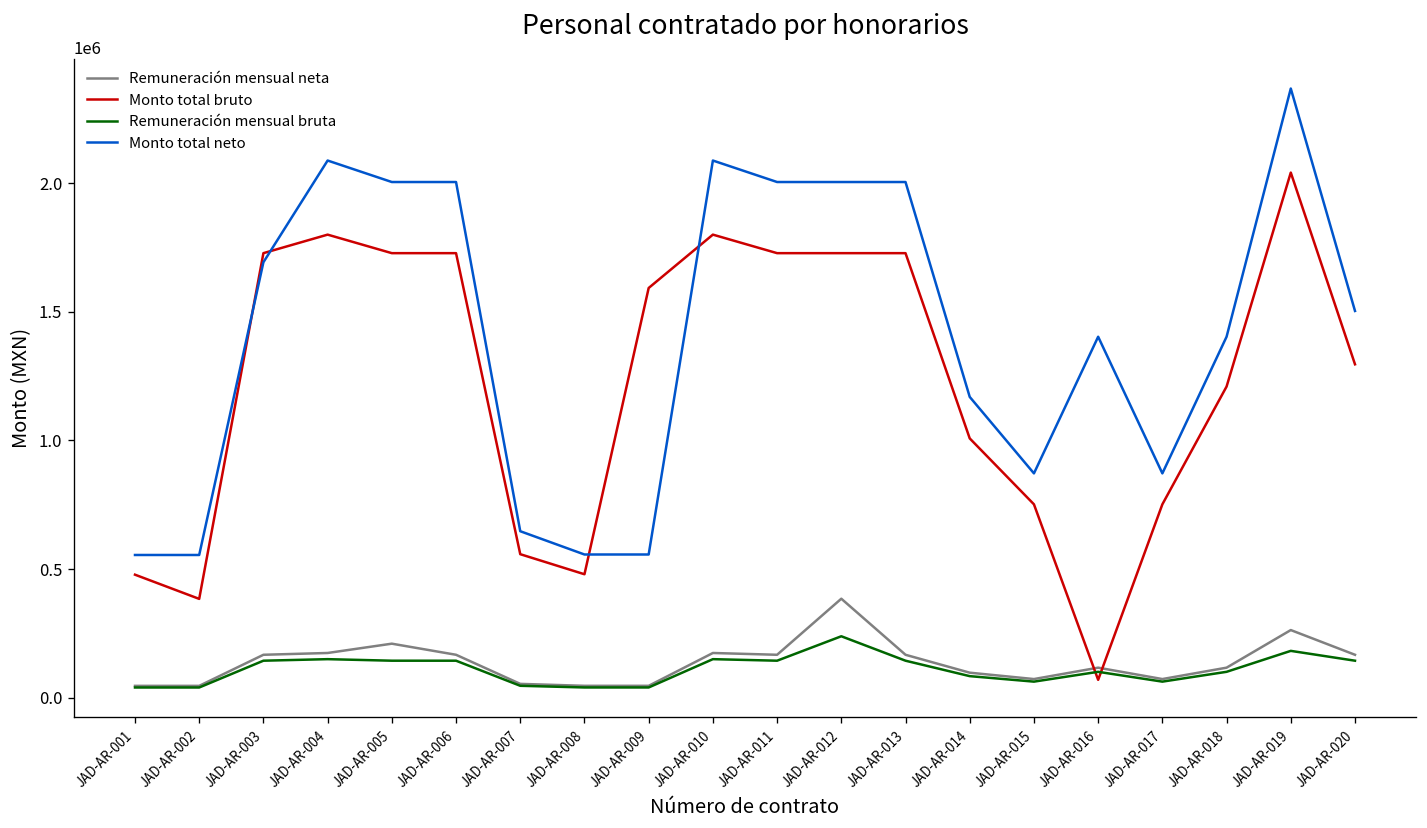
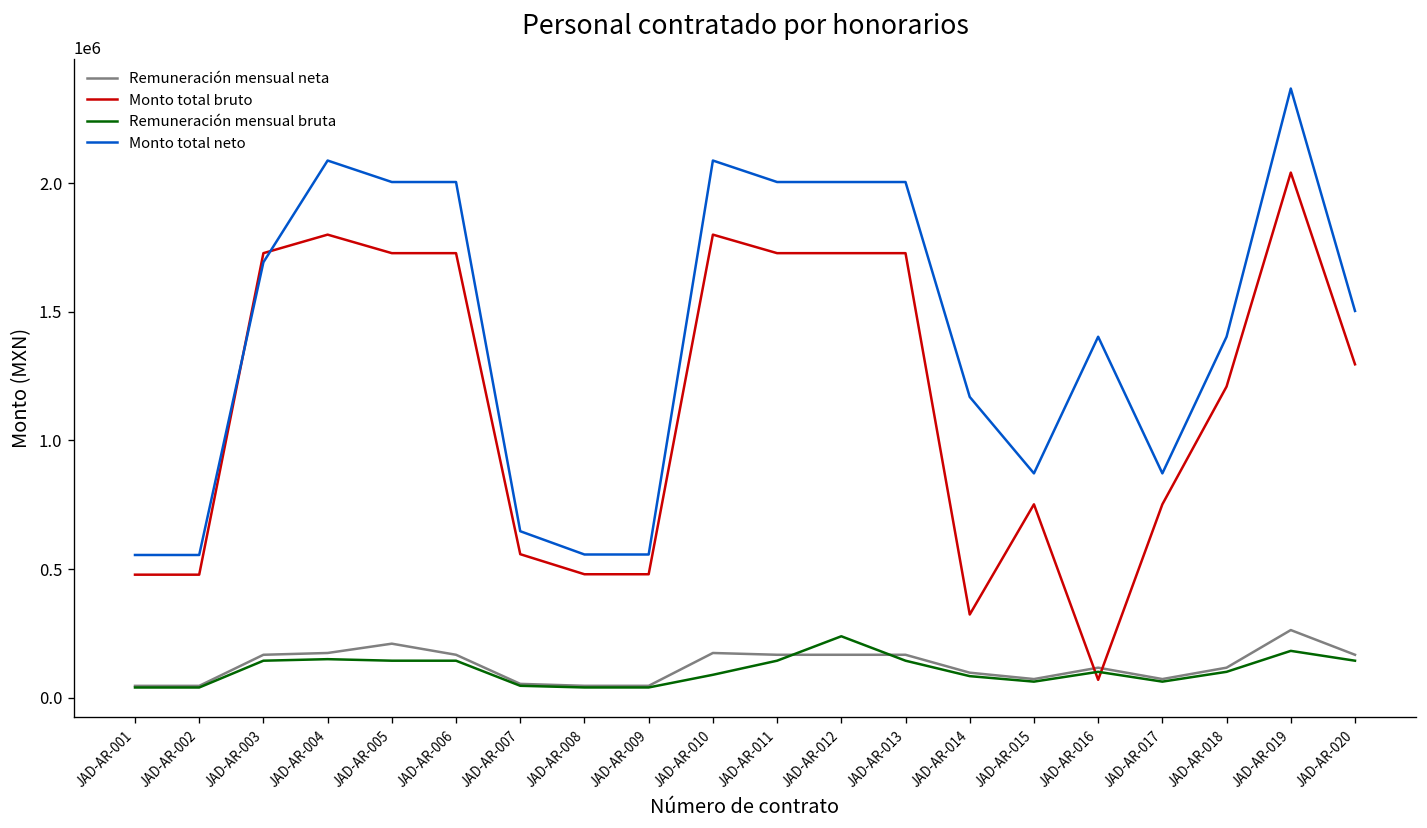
Monto total bruto, JAD-AR-002: 380000 -> 480000
Monto total bruto, JAD-AR-009: 1590000 -> 480000
Remuneración mensual bruta, JAD-AR-010: 150000 -> 90000
Remuneración mensual neta, JAD-AR-012: 380000 -> 170000
Monto total bruto, JAD-AR-014: 1010000 -> 320000
